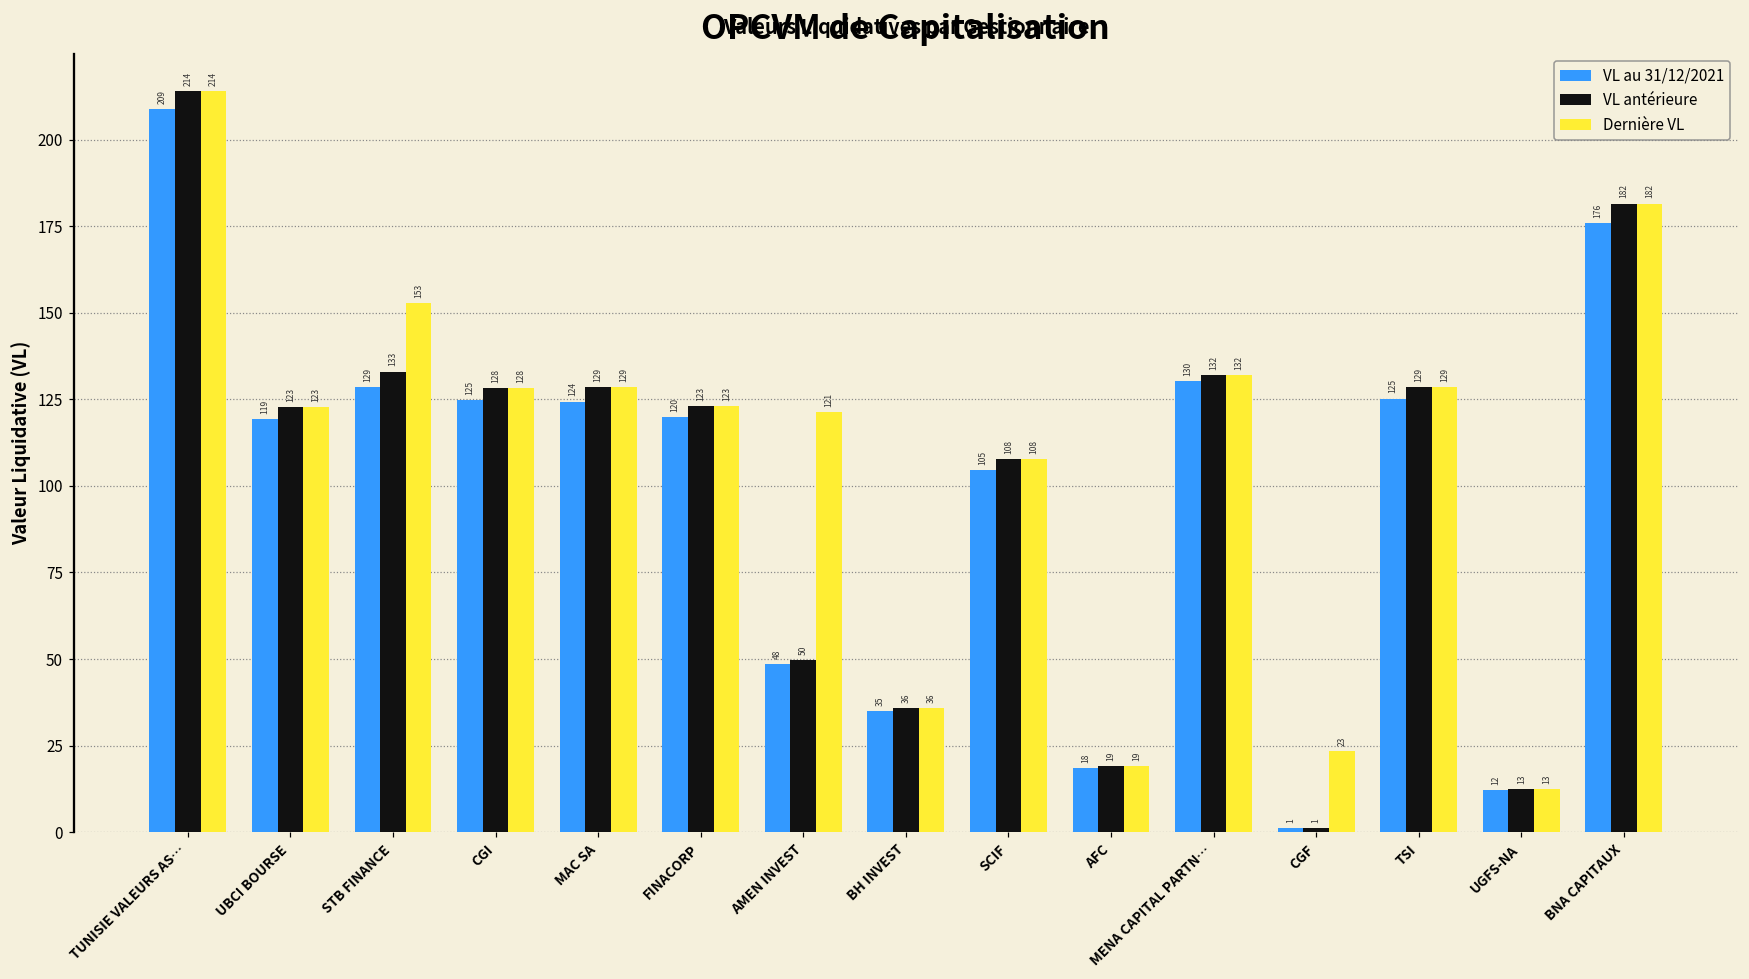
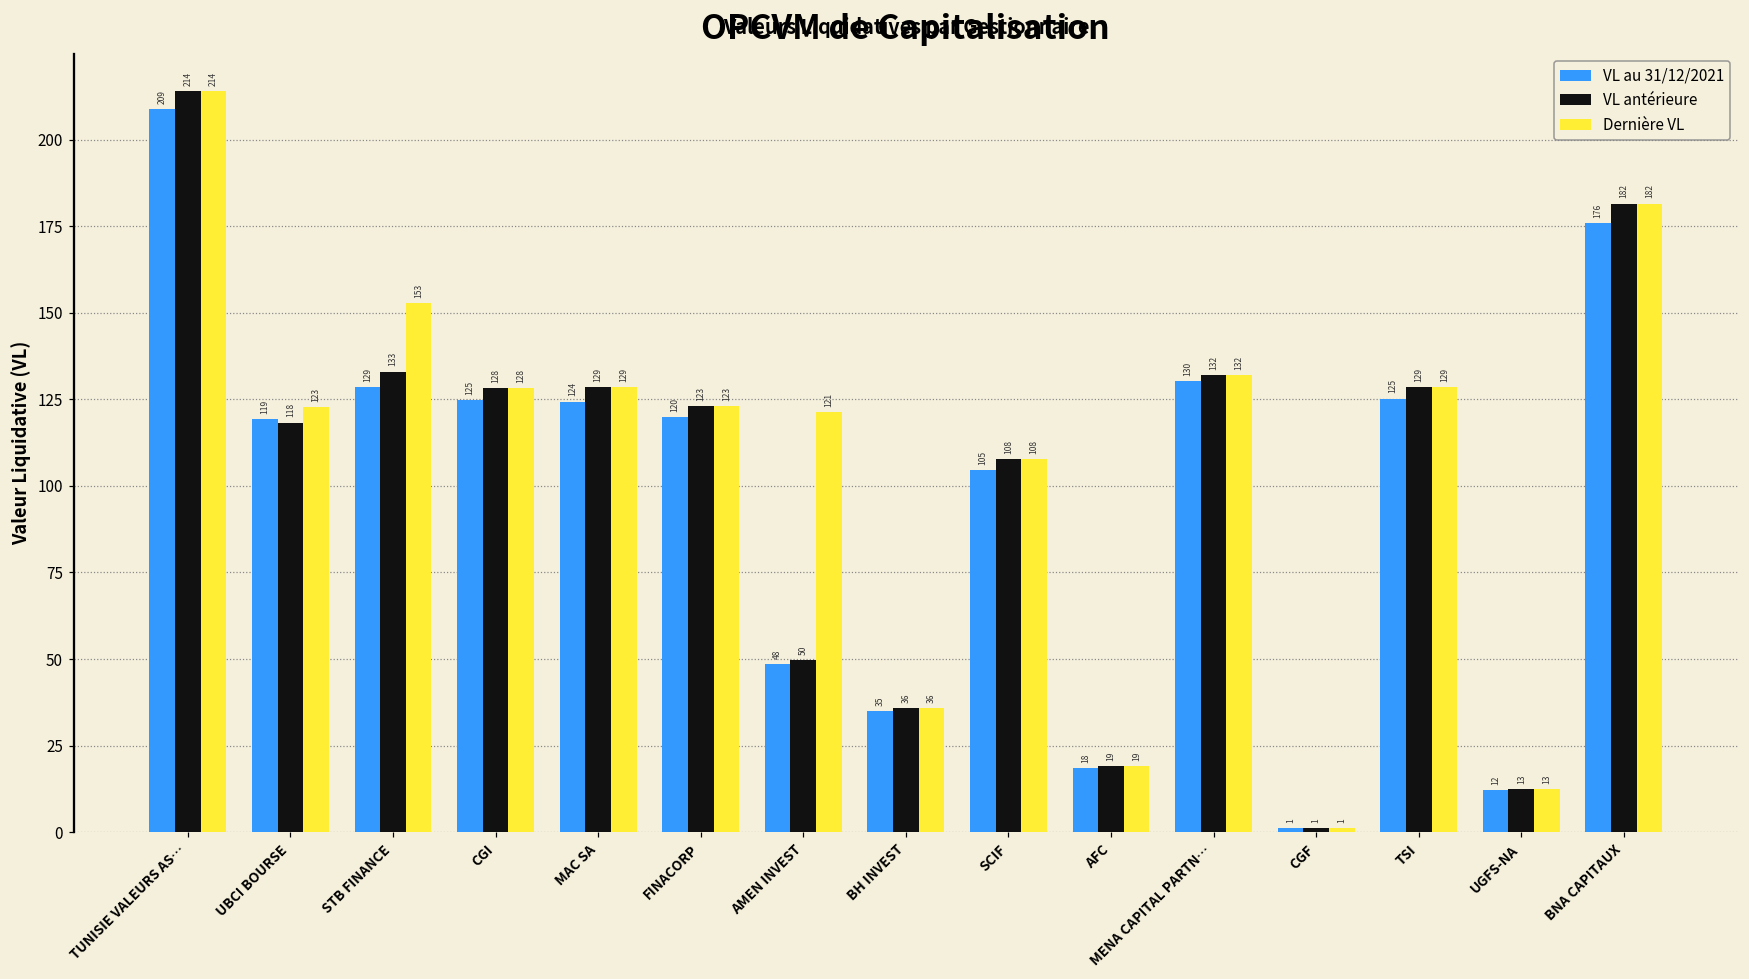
VL antérieure, UBCI BOURSE: 123 -> 118
Dernière VL, CGF: 23 -> 1
